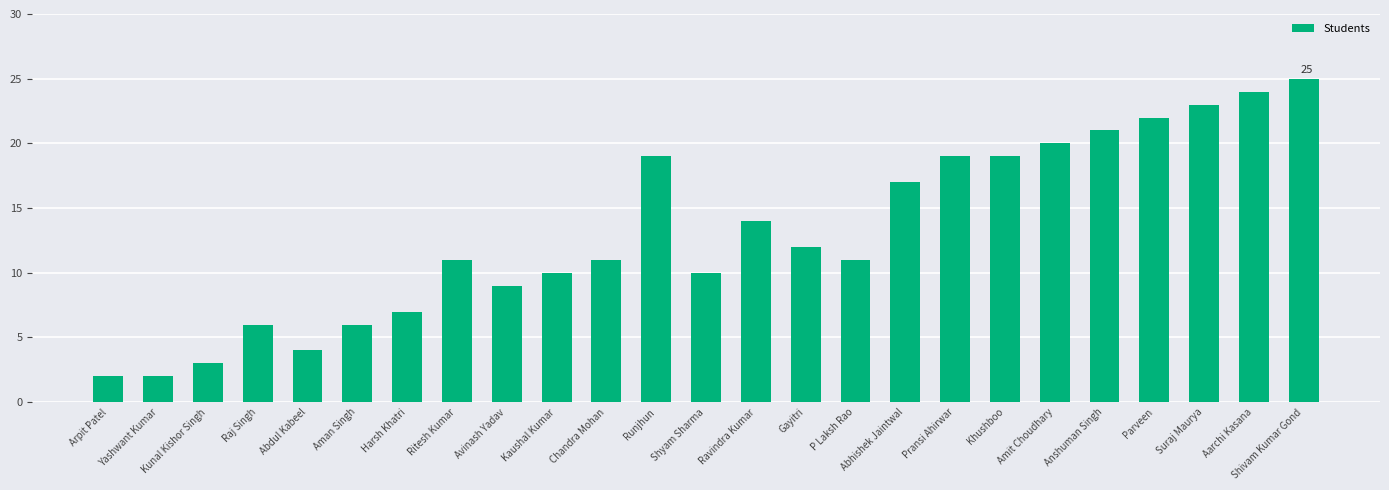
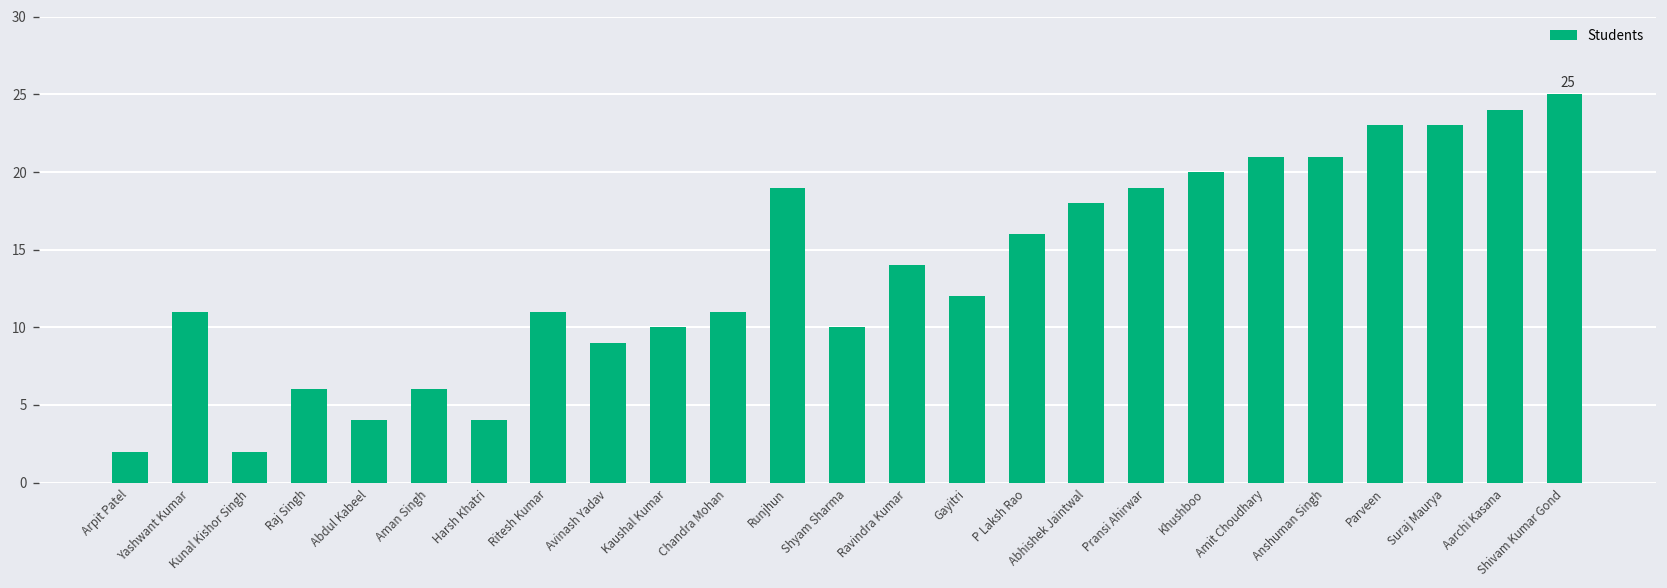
Yashwant Kumar: 2 -> 11
Kunal Kishor Singh: 3 -> 2
Harsh Khatri: 7 -> 4
P Laksh Rao: 11 -> 16
Abhishek Jaintwal: 17 -> 18
Khushboo: 19 -> 20
Amit Choudhary: 20 -> 21
Parveen: 22 -> 23
